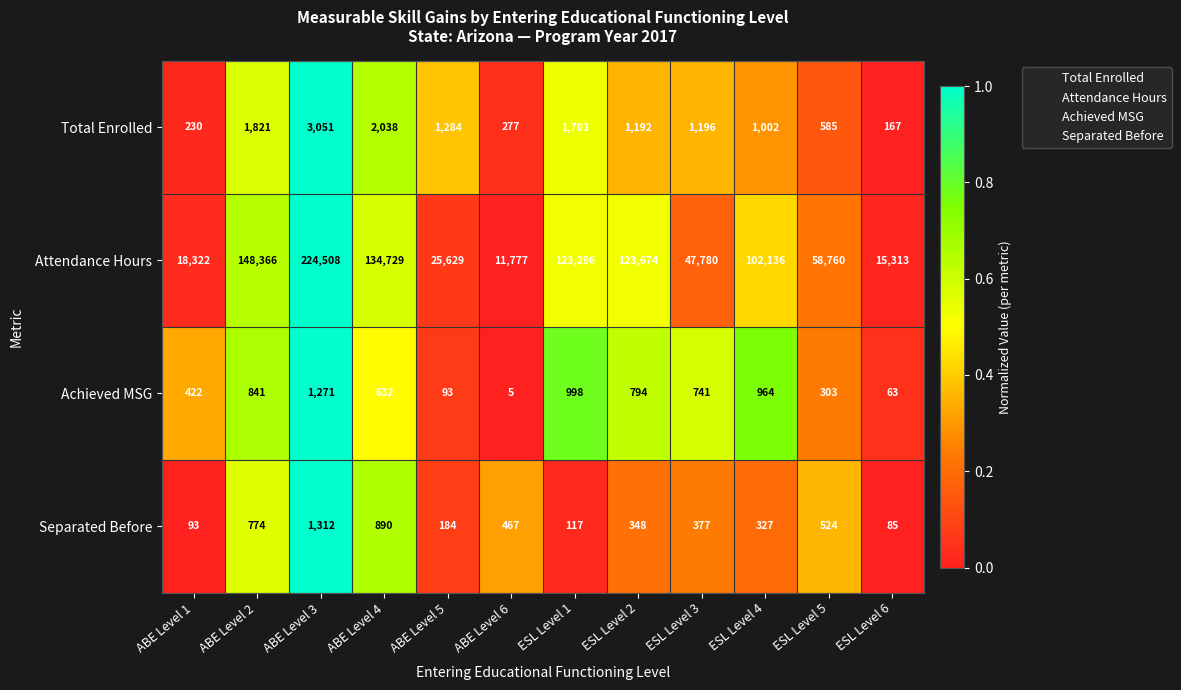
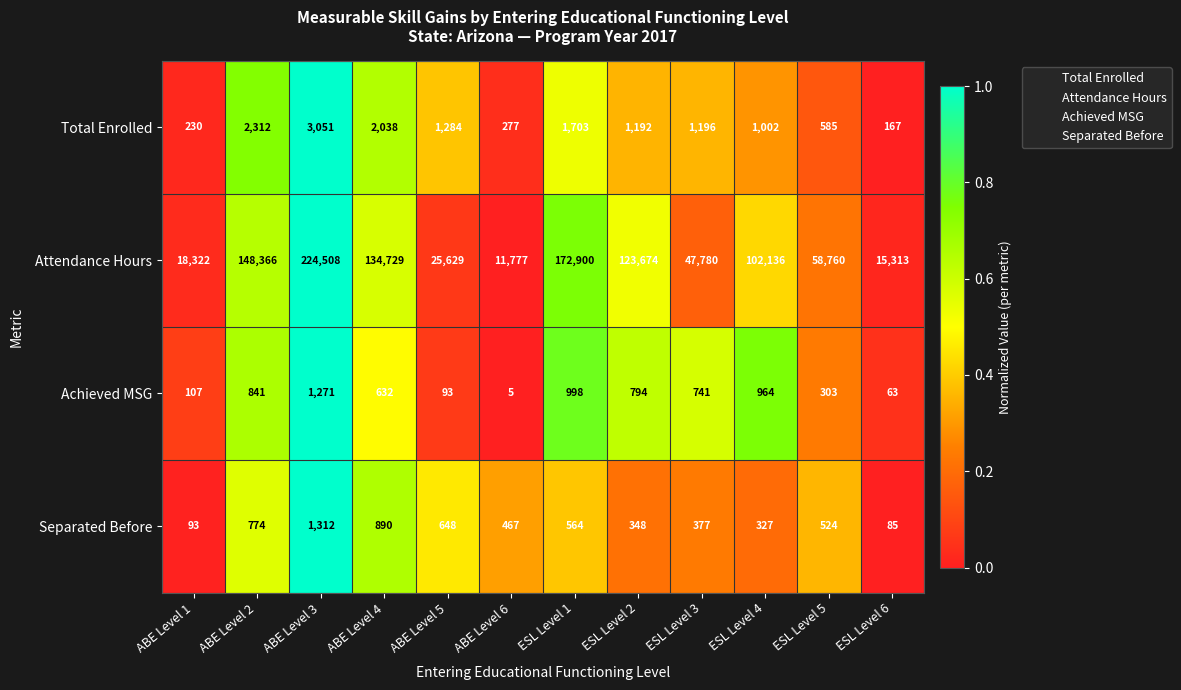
Total Enrolled, ABE Level 2: 1,821 -> 2,312
Attendance Hours, ESL Level 1: 123,296 -> 172,900
Achieved MSG, ABE Level 1: 422 -> 107
Separated Before, ABE Level 5: 184 -> 648
Separated Before, ESL Level 1: 117 -> 564
